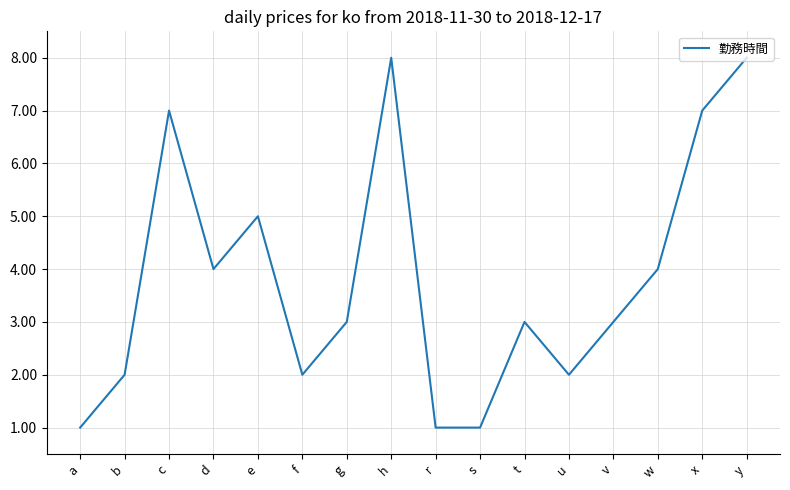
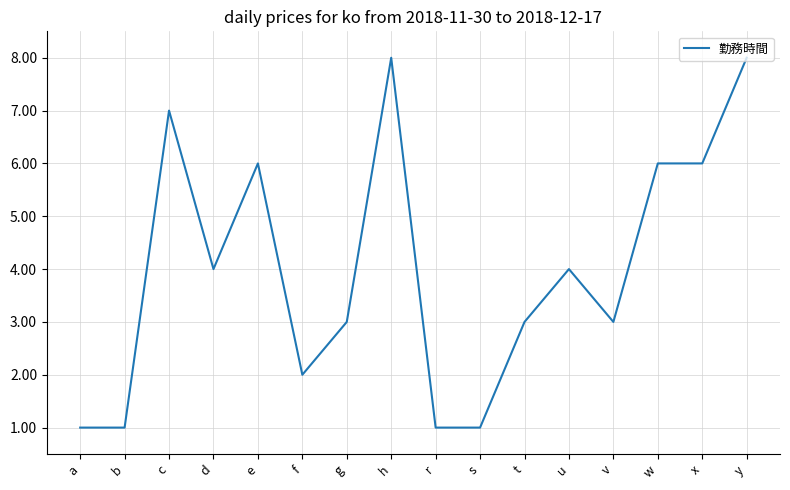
b: 2 -> 1
e: 5 -> 6
u: 2 -> 4
w: 4 -> 6
x: 7 -> 6
